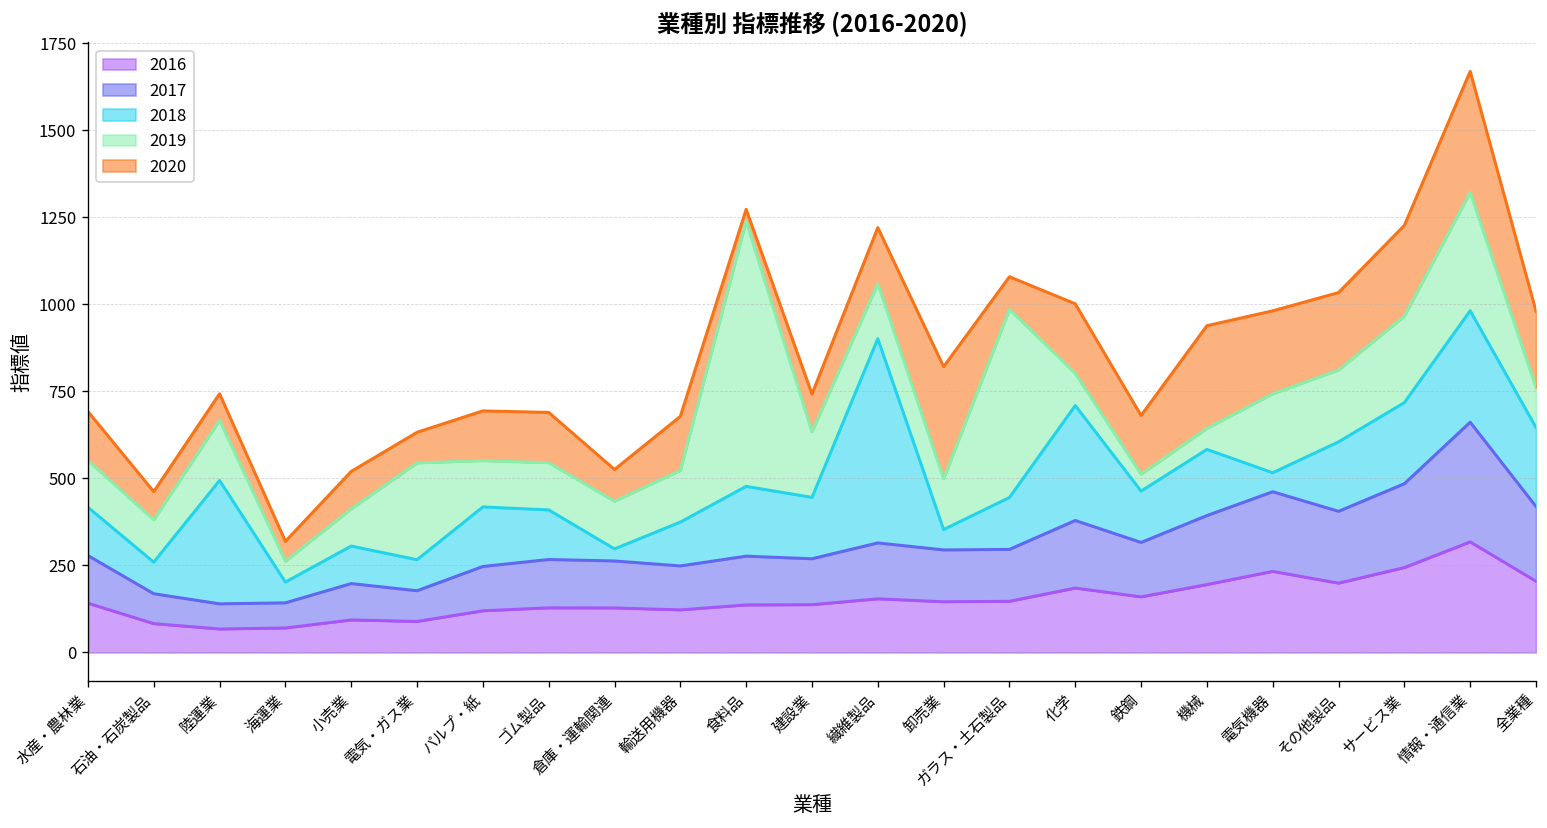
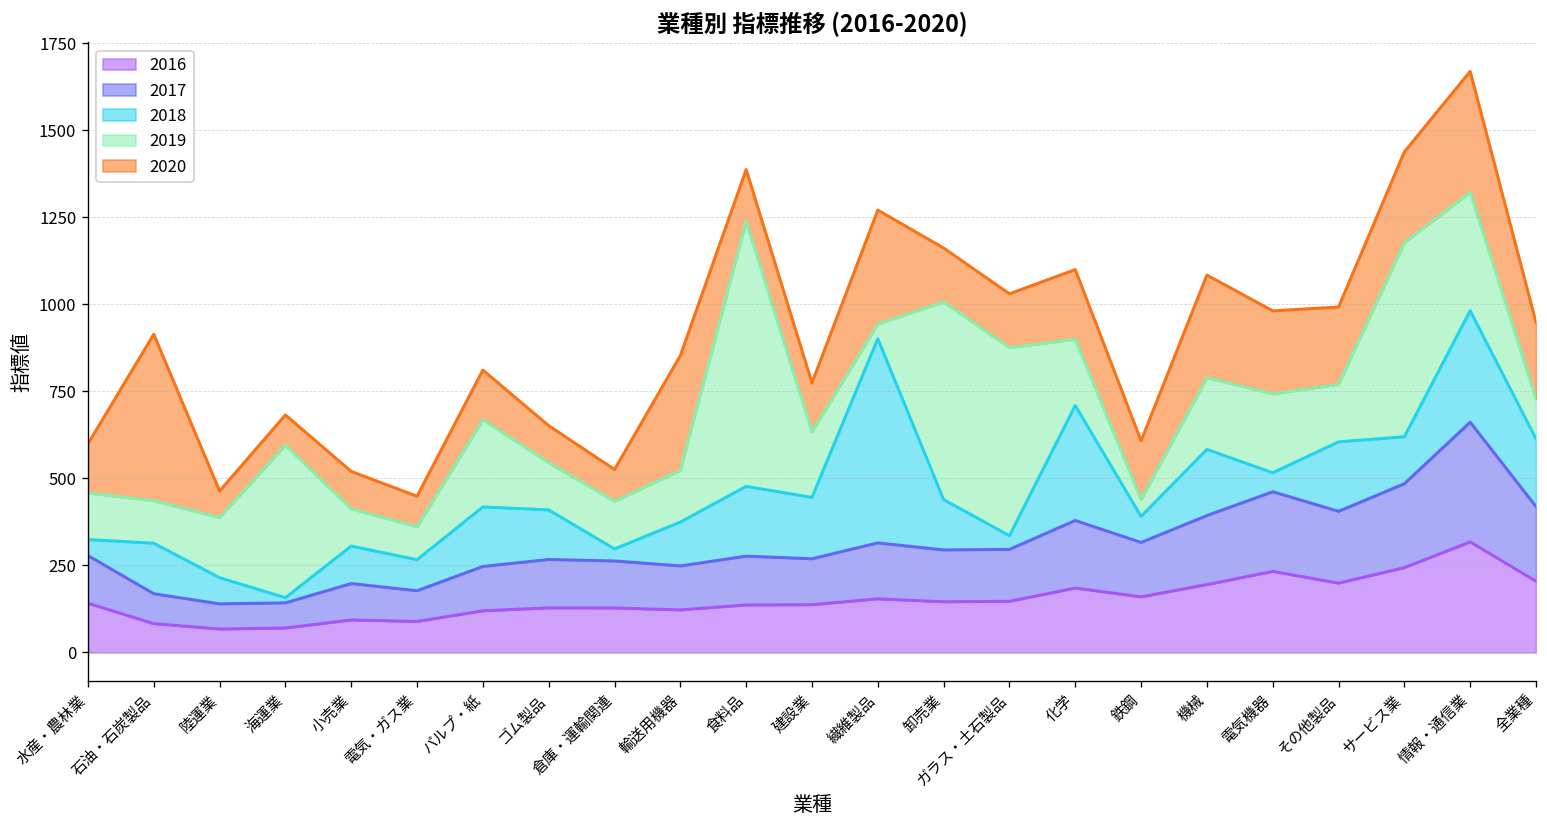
2018, 水産・農林業: 140 -> 50
2018, 石油・石炭製品: 90 -> 150
2020, 石油・石炭製品: 80 -> 480
2018, 陸運業: 350 -> 80
2018, 海運業: 60 -> 10
2019, 海運業: 60 -> 440
2020, 海運業: 60 -> 90
2019, 電気・ガス業: 280 -> 90
2019, パルプ・紙: 130 -> 250
2020, ゴム製品: 140 -> 110
2020, 輸送用機器: 160 -> 330
2020, 食料品: 30 -> 150
2020, 建設業: 110 -> 140
2019, 繊維製品: 160 -> 40
2020, 繊維製品: 160 -> 330
2018, 卸売業: 60 -> 140
2019, 卸売業: 150 -> 570
2020, 卸売業: 320 -> 160
2018, ガラス・土石製品: 150 -> 40
2020, ガラス・土石製品: 90 -> 150
2019, 化学: 90 -> 190
2018, 鉄鋼: 150 -> 70
2019, 機械: 60 -> 210
2019, その他製品: 210 -> 170
2018, サービス業: 230 -> 140
2019, サービス業: 250 -> 560
2018, 全業種: 230 -> 190
